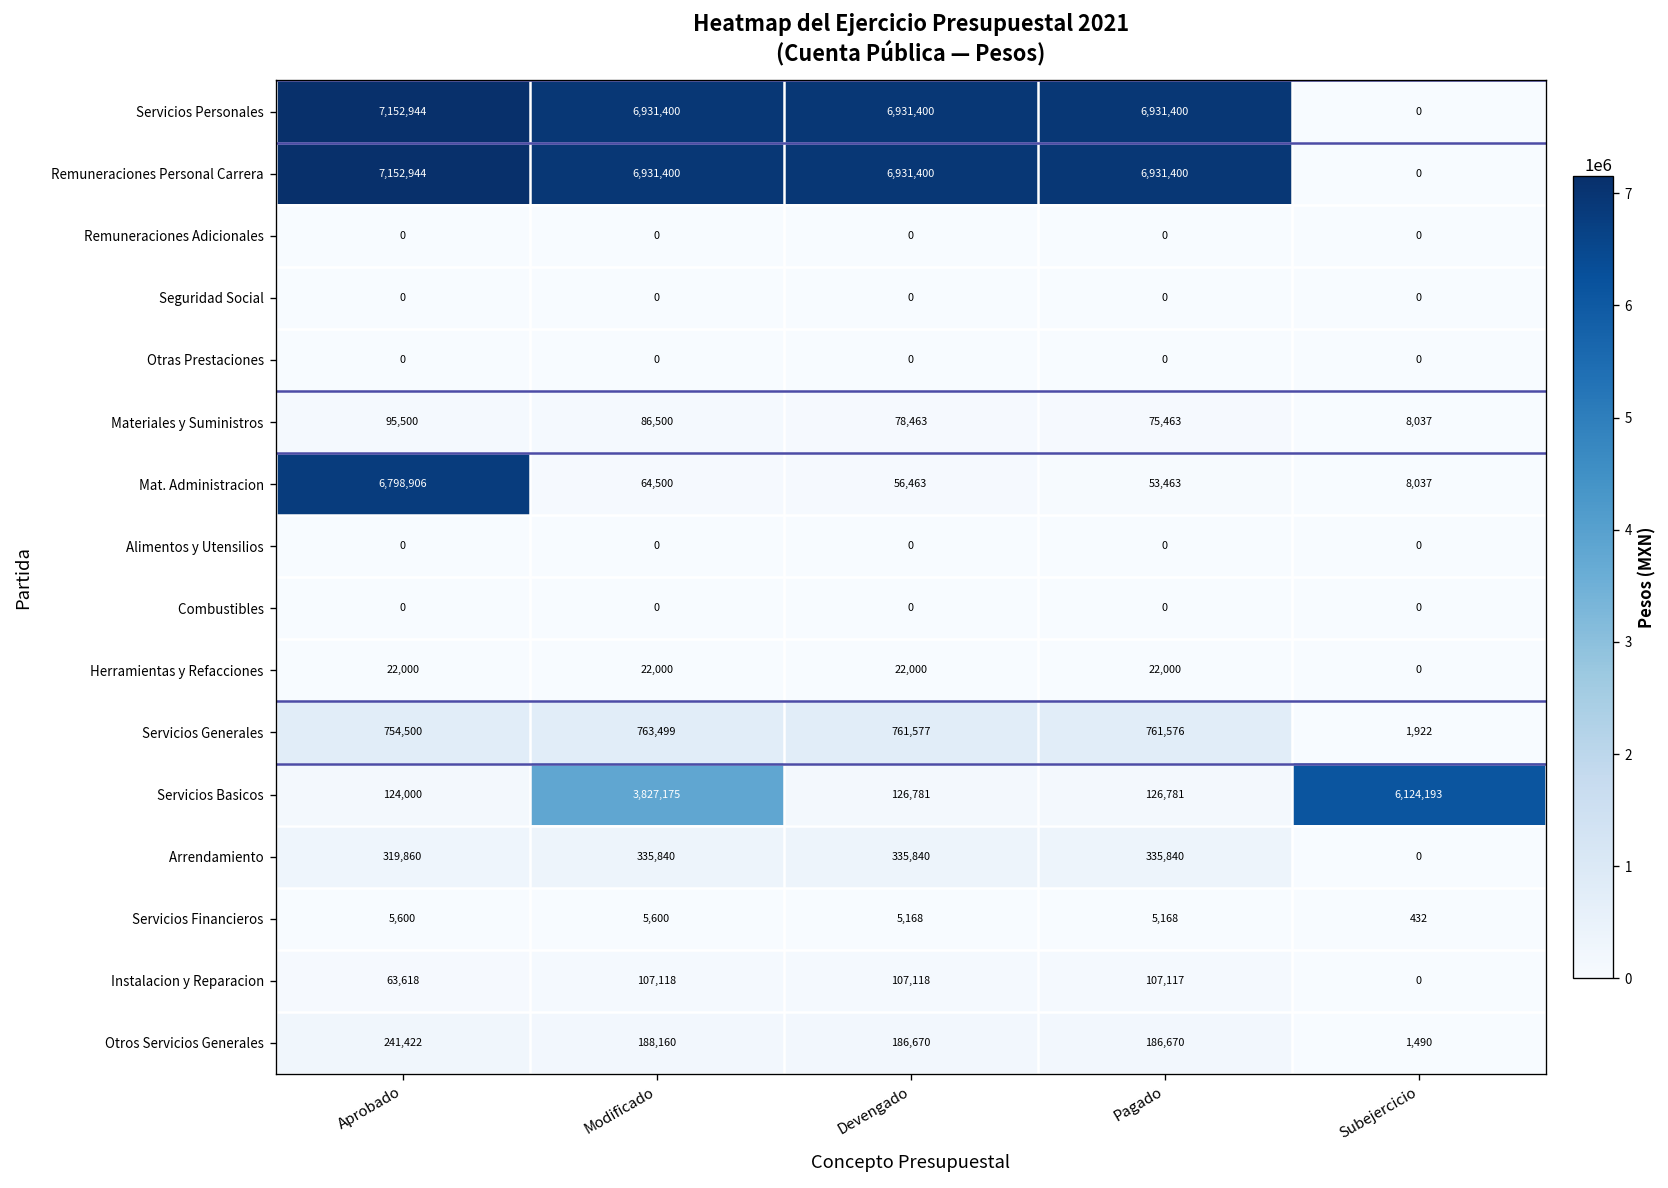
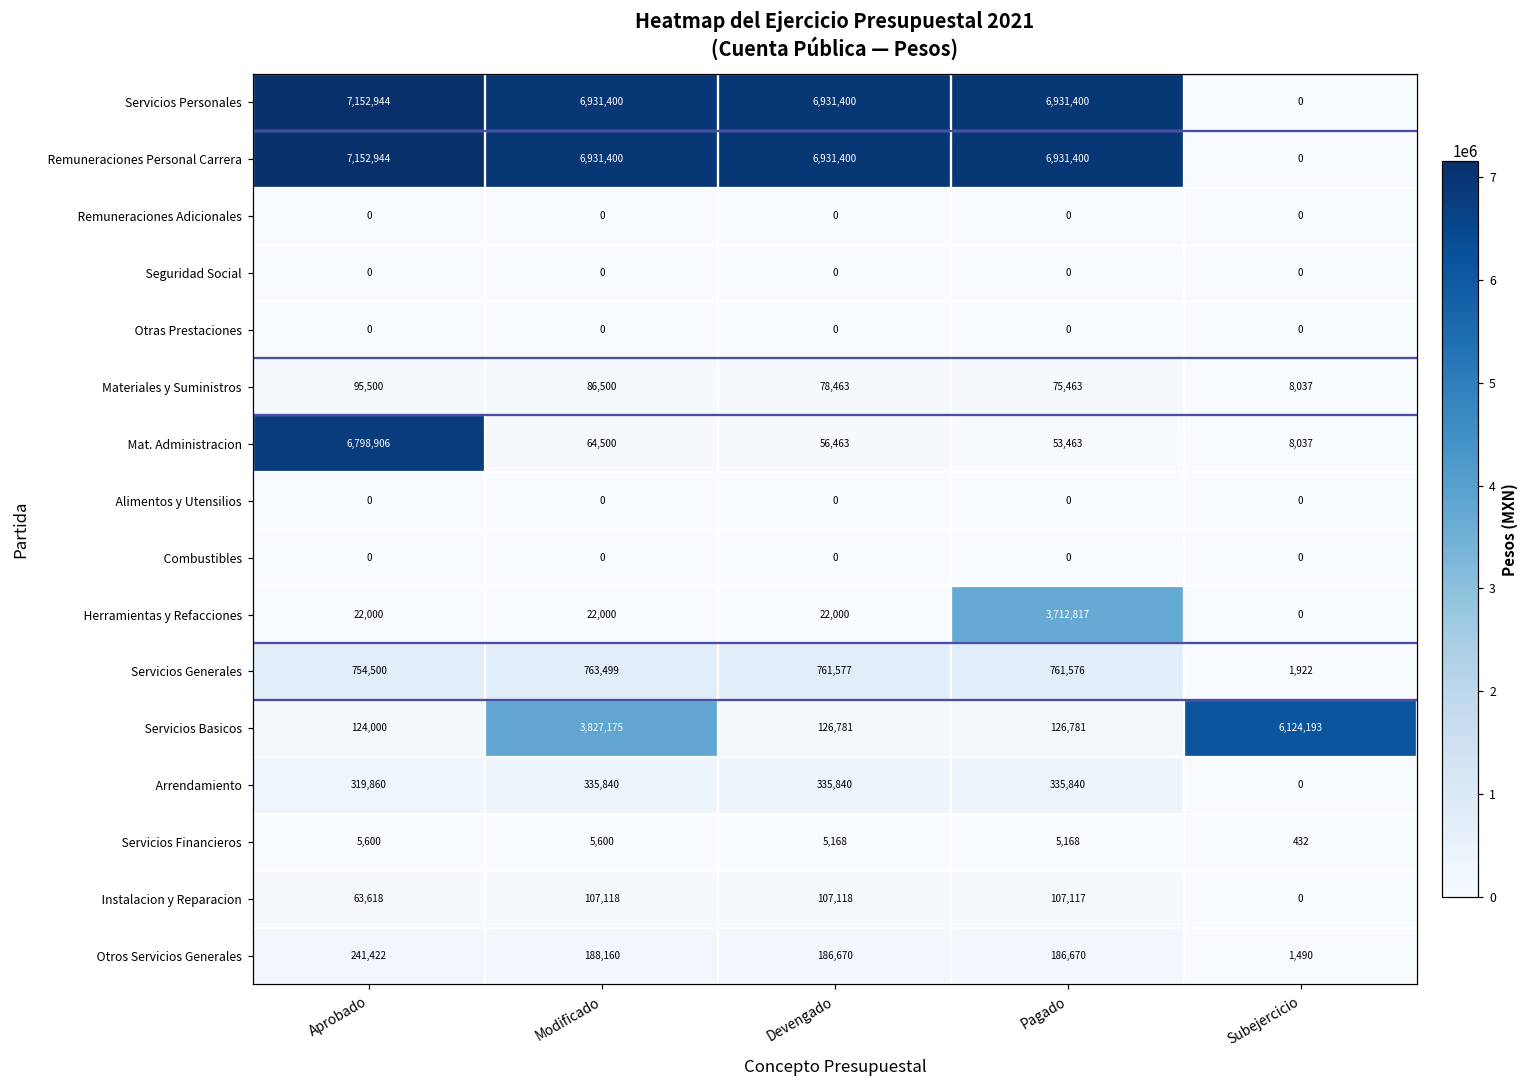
Herramientas y Refacciones, Pagado: 22,000 -> 3,712,817
